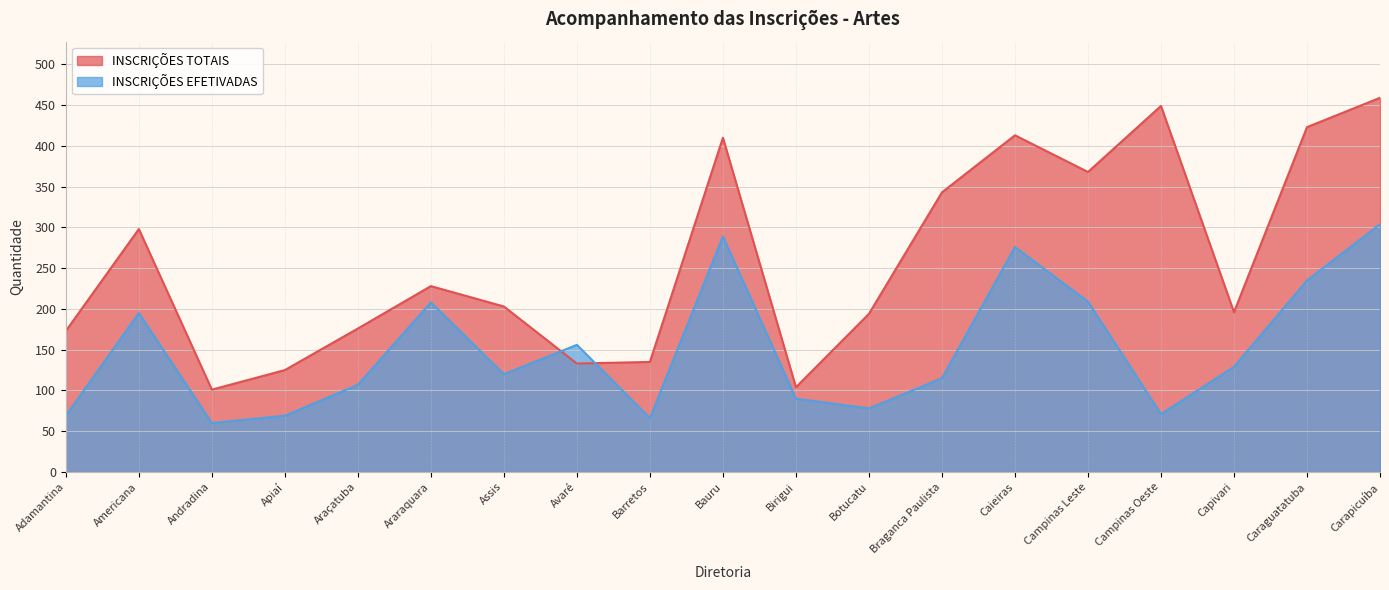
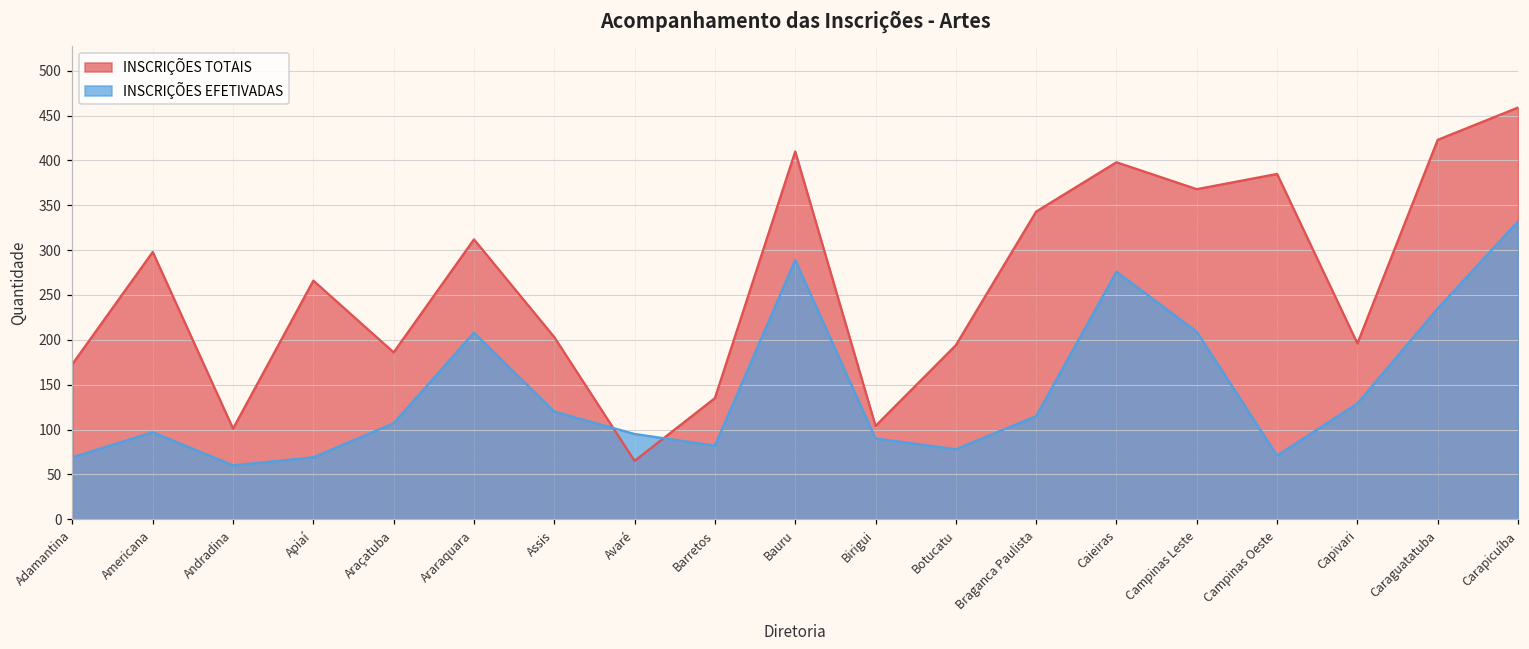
INSCRIÇÕES EFETIVADAS, Americana: 200 -> 100
INSCRIÇÕES TOTAIS, Apiaí: 130 -> 270
INSCRIÇÕES TOTAIS, Araçatuba: 180 -> 190
INSCRIÇÕES TOTAIS, Araraquara: 230 -> 310
INSCRIÇÕES TOTAIS, Avaré: 130 -> 70
INSCRIÇÕES EFETIVADAS, Avaré: 160 -> 100
INSCRIÇÕES EFETIVADAS, Barretos: 70 -> 80
INSCRIÇÕES TOTAIS, Caieiras: 410 -> 400
INSCRIÇÕES TOTAIS, Campinas Oeste: 450 -> 390
INSCRIÇÕES EFETIVADAS, Carapicuíba: 300 -> 330
